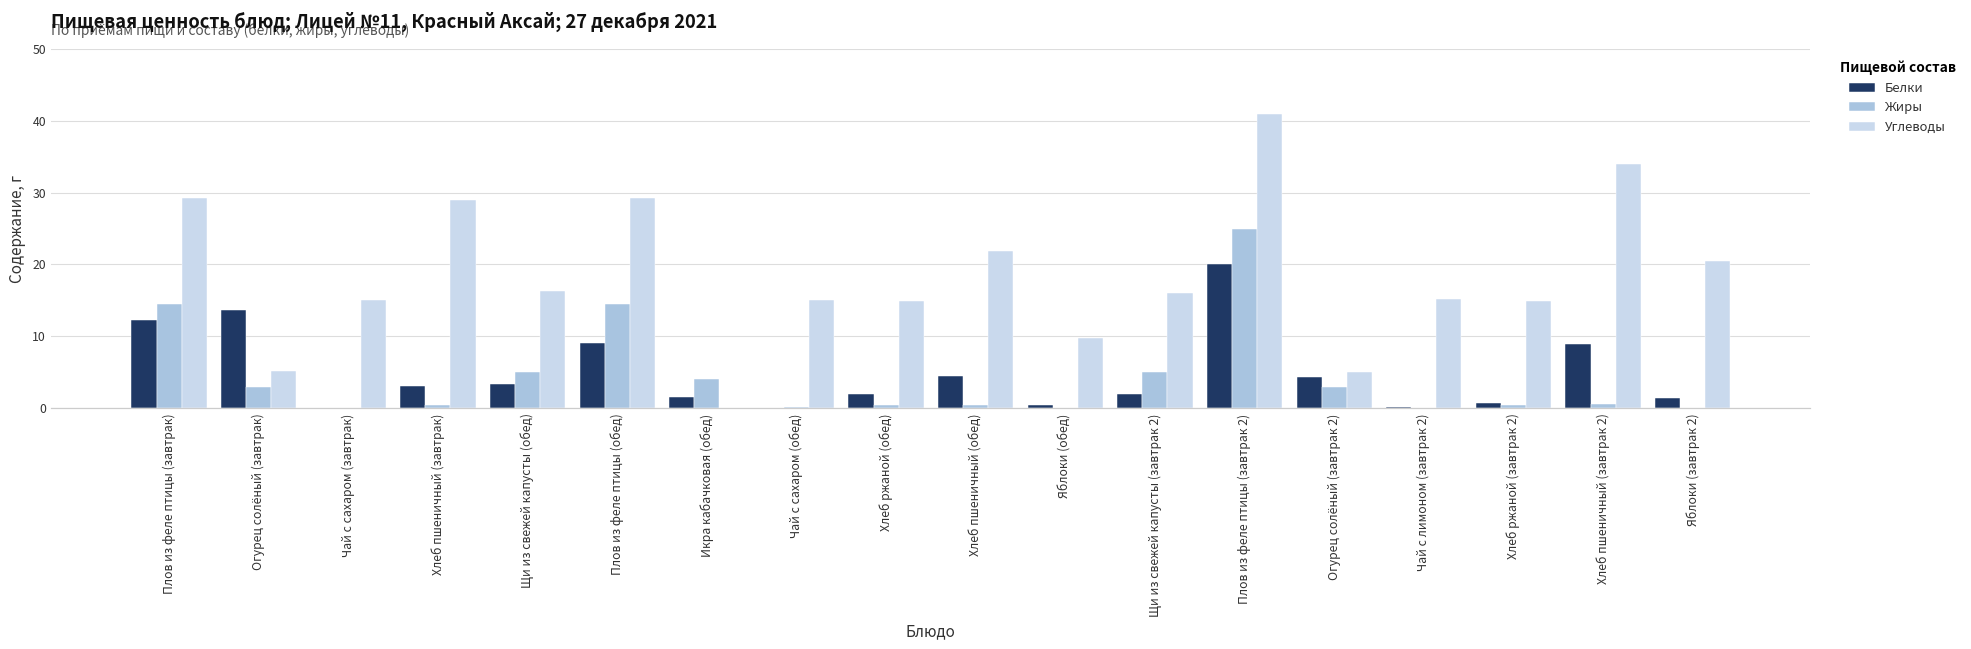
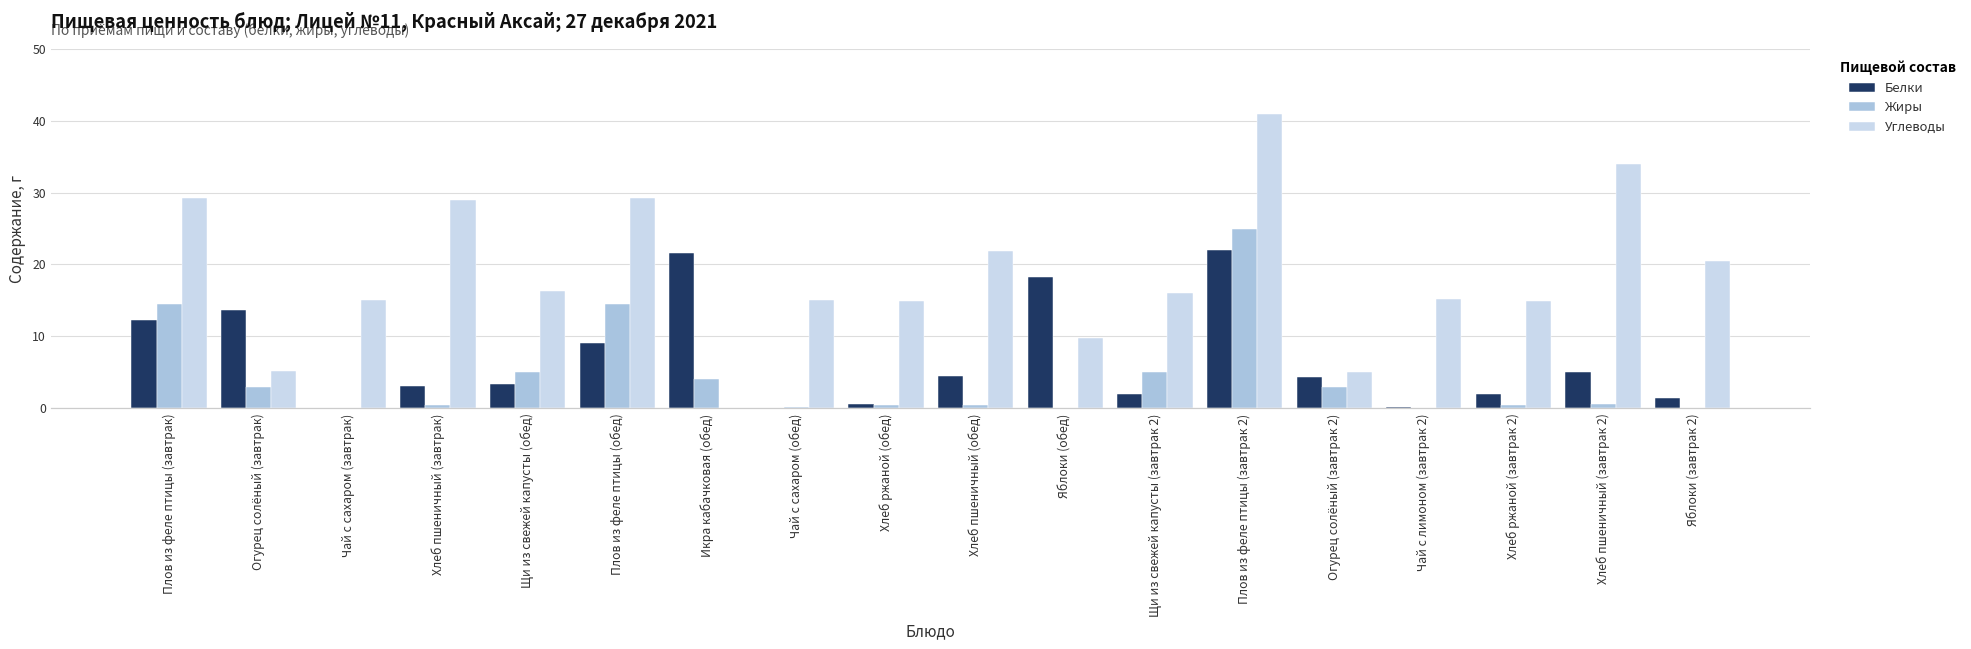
Белки, Икра кабачковая (обед): 2 -> 22
Белки, Хлеб ржаной (обед): 2 -> 1
Белки, Яблоки (обед): 0 -> 18
Белки, Плов из феле птицы (завтрак 2): 20 -> 22
Белки, Хлеб ржаной (завтрак 2): 1 -> 2
Белки, Хлеб пшеничный (завтрак 2): 9 -> 5
